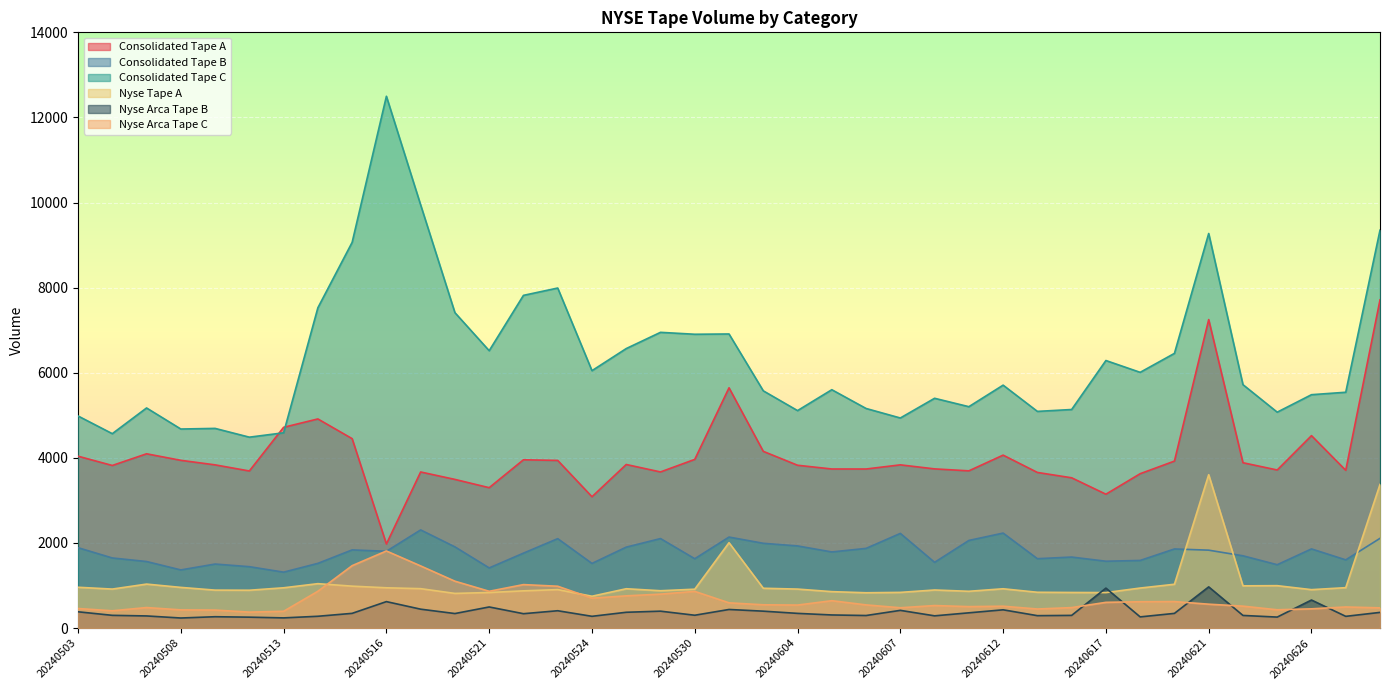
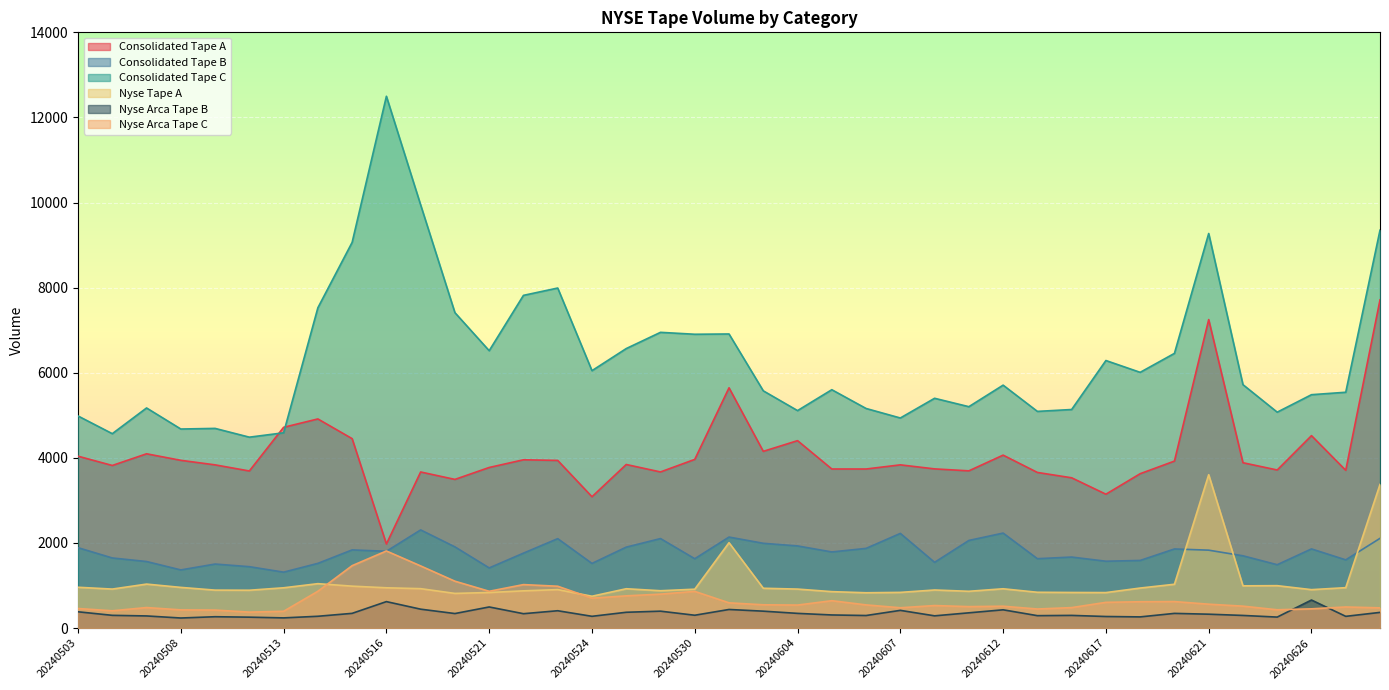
Consolidated Tape A, 20240521: 3300 -> 3800
Consolidated Tape A, 20240604: 3800 -> 4400
Nyse Arca Tape B, 20240617: 900 -> 300
Nyse Arca Tape B, 20240621: 1000 -> 300
